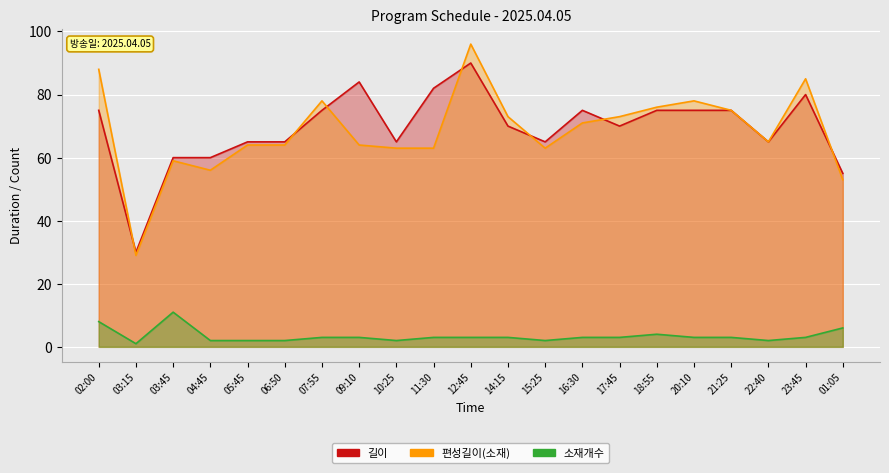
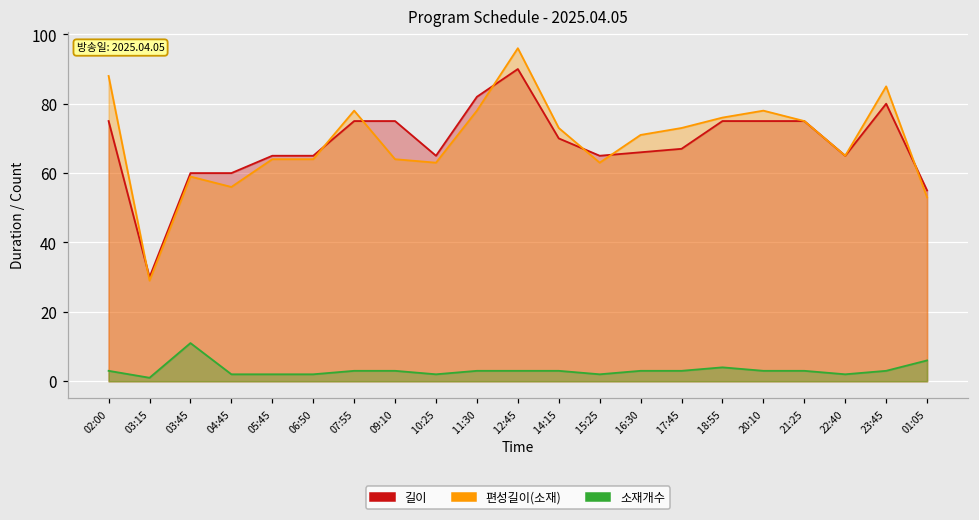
소재개수, 02:00: 8 -> 3
길이, 09:10: 84 -> 75
편성길이(소재), 11:30: 63 -> 78
길이, 16:30: 75 -> 66
길이, 17:45: 70 -> 67
